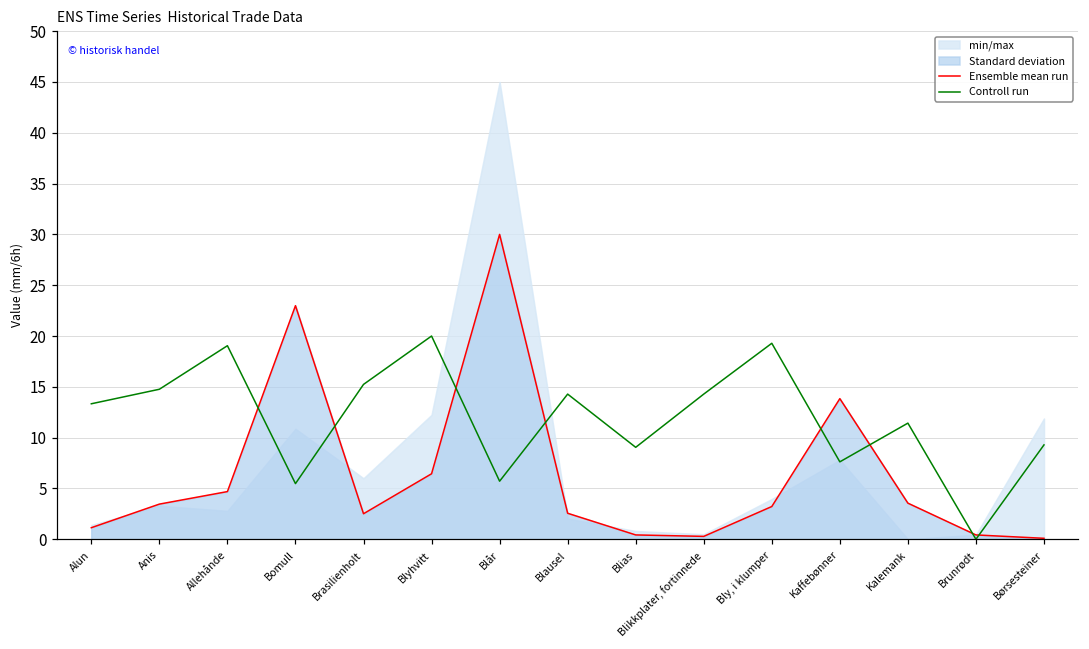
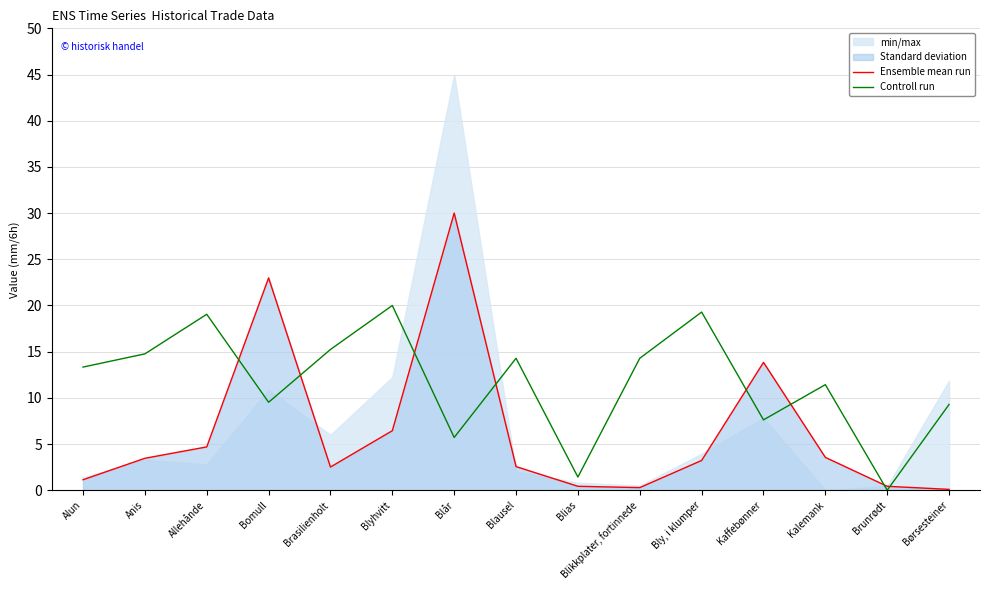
Controll run, Bomull: 5 -> 10
Controll run, Blias: 9 -> 1
